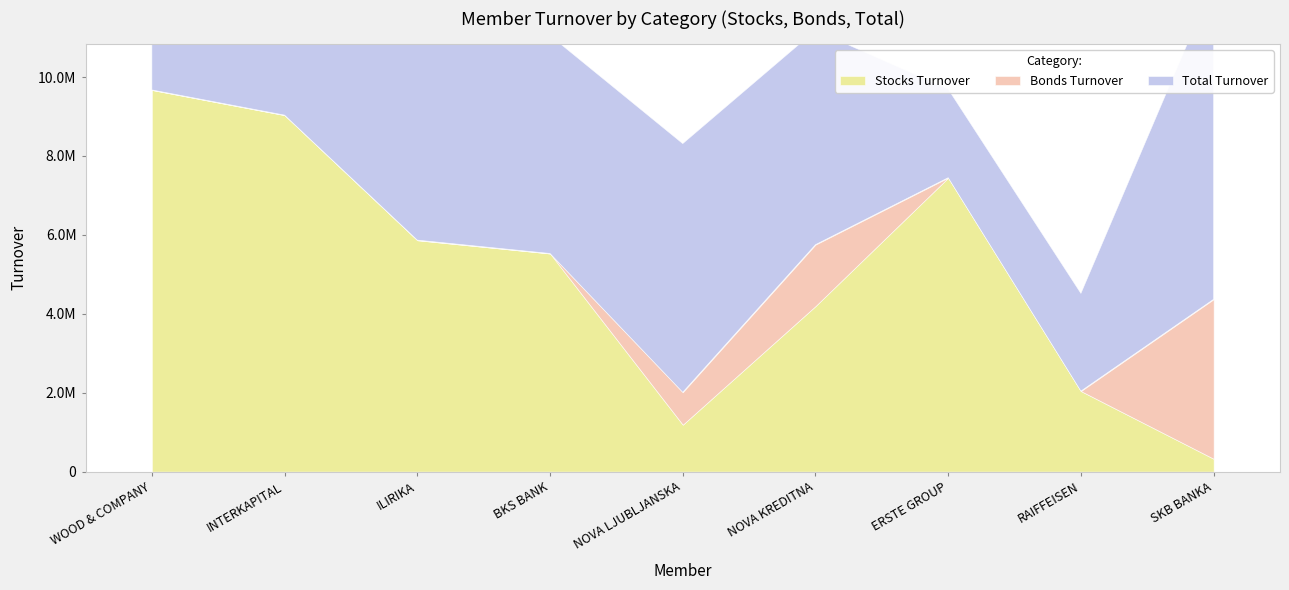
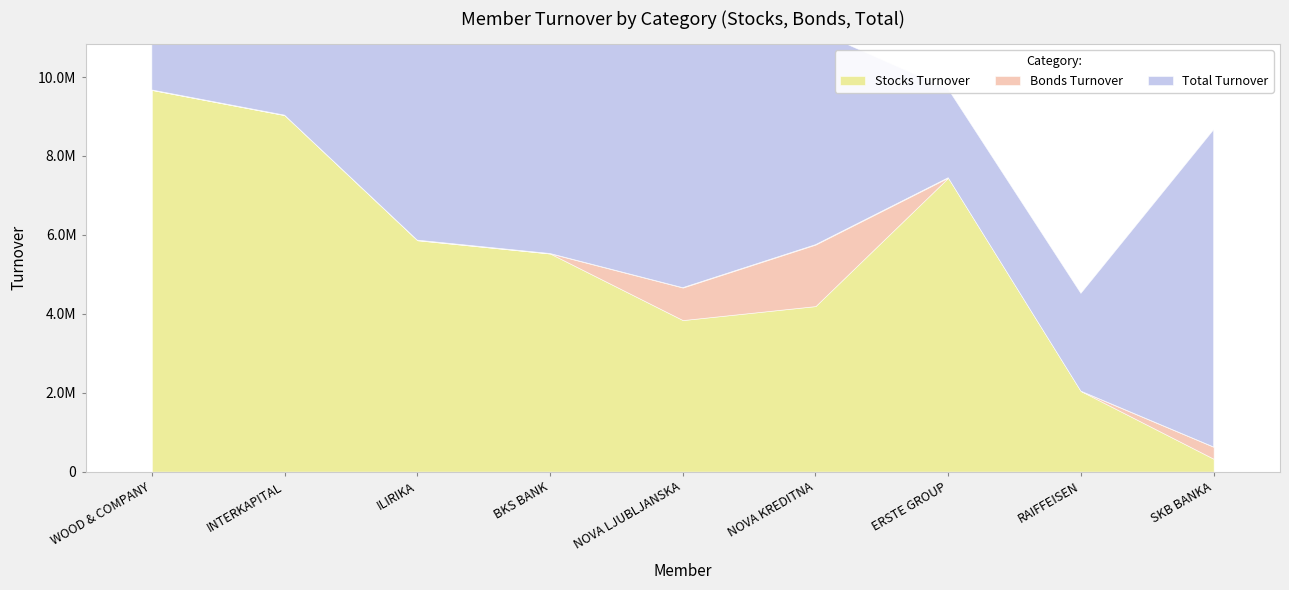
Stocks Turnover, NOVA LJUBLJANSKA: 1200000 -> 3800000
Bonds Turnover, SKB BANKA: 4000000 -> 300000
